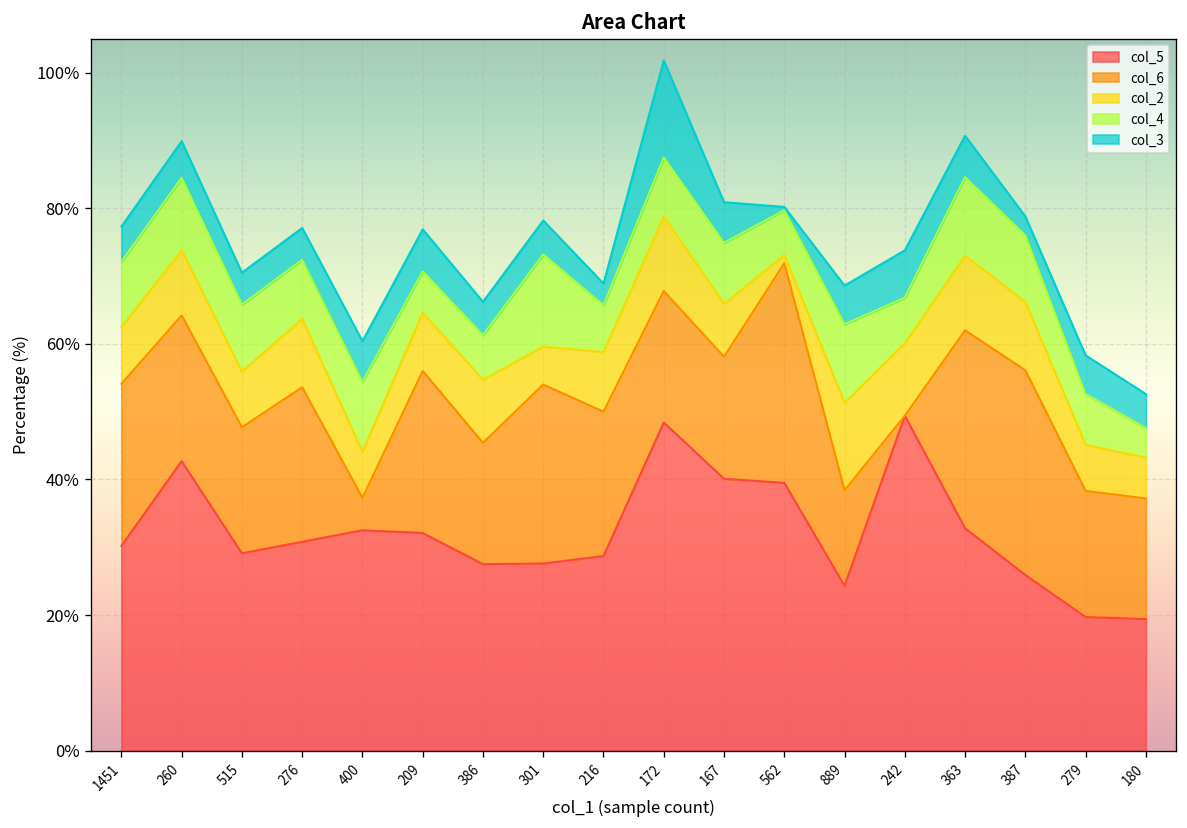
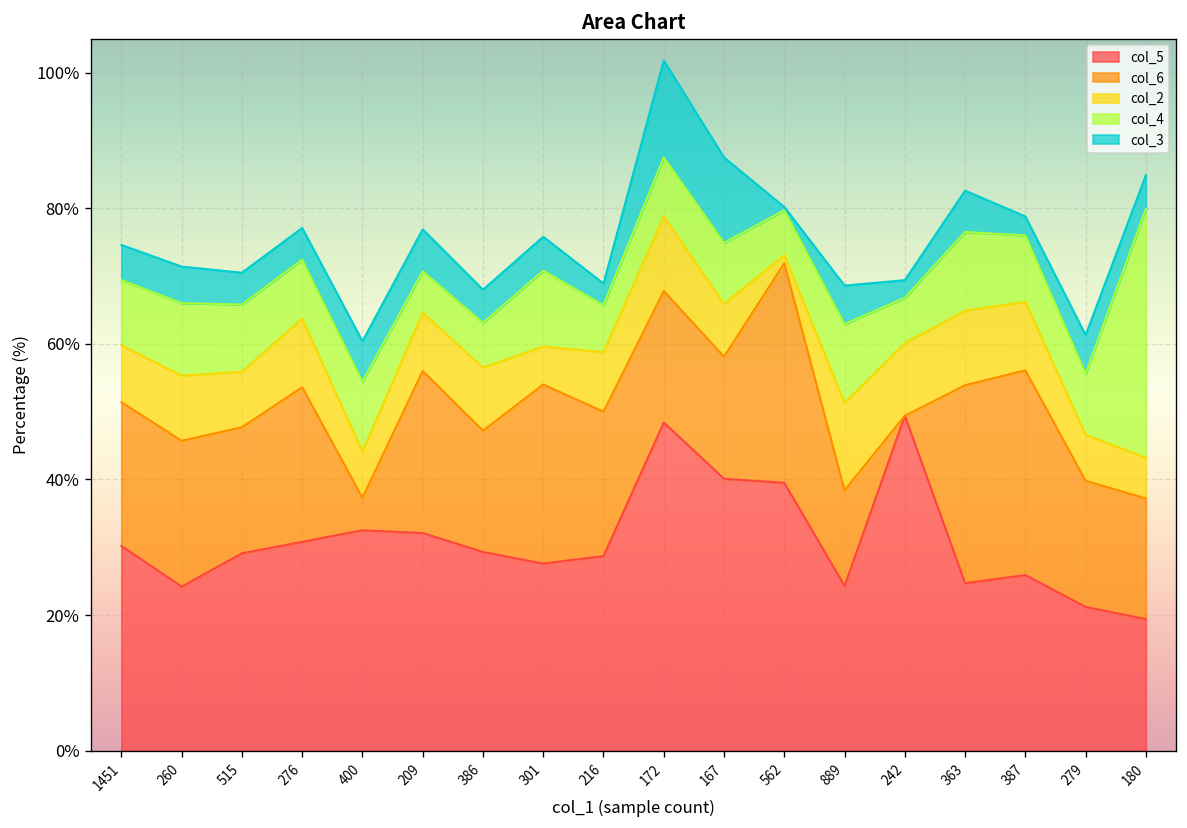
col_6, 1451: 24% -> 21%
col_5, 260: 43% -> 24%
col_5, 386: 28% -> 29%
col_4, 301: 14% -> 11%
col_3, 167: 6% -> 13%
col_3, 242: 7% -> 3%
col_5, 363: 33% -> 25%
col_5, 279: 20% -> 21%
col_4, 279: 8% -> 9%
col_4, 180: 4% -> 37%
